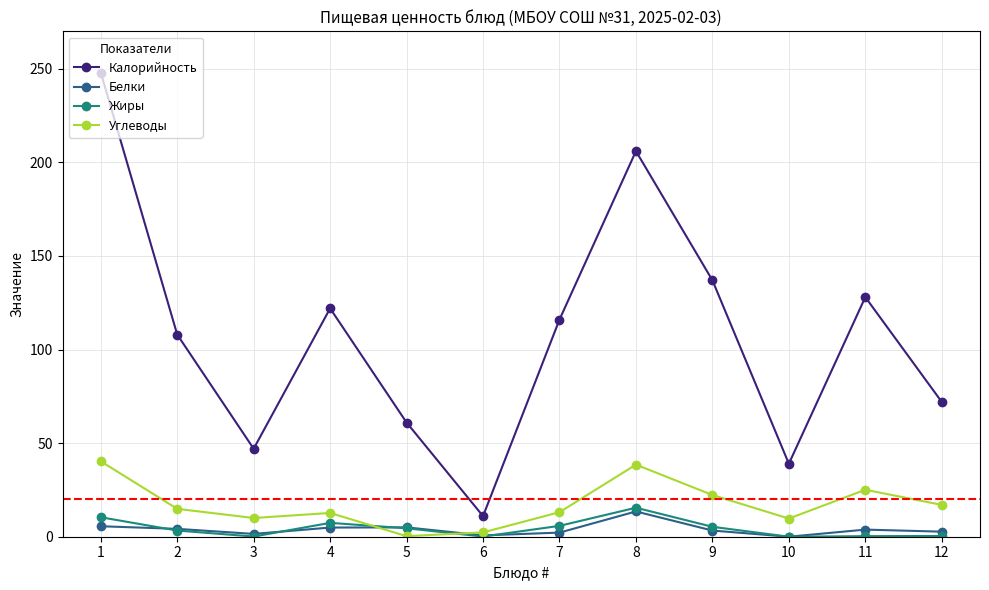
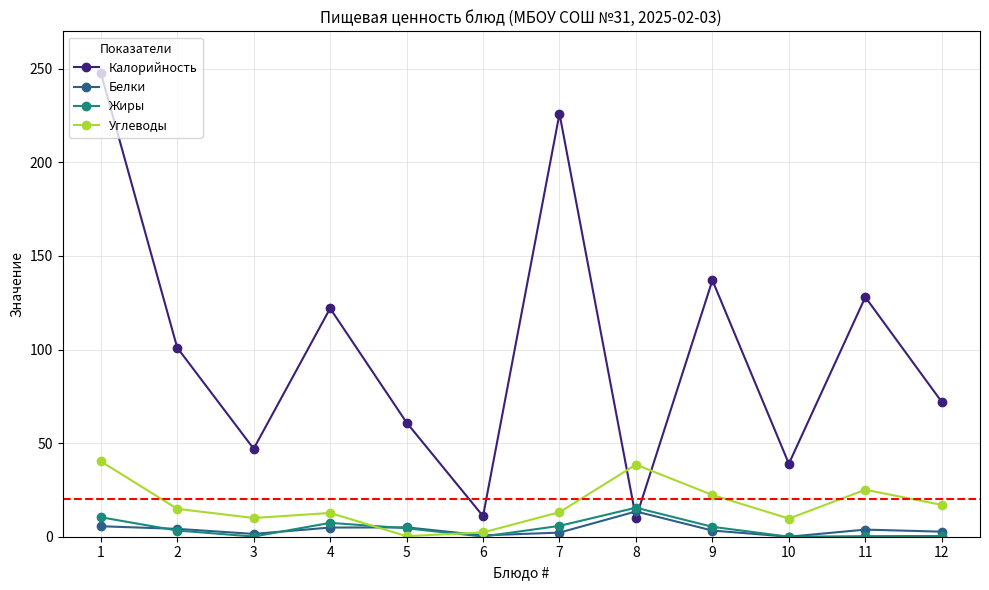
Калорийность, 2: 108 -> 101
Калорийность, 7: 116 -> 226
Калорийность, 8: 206 -> 10
